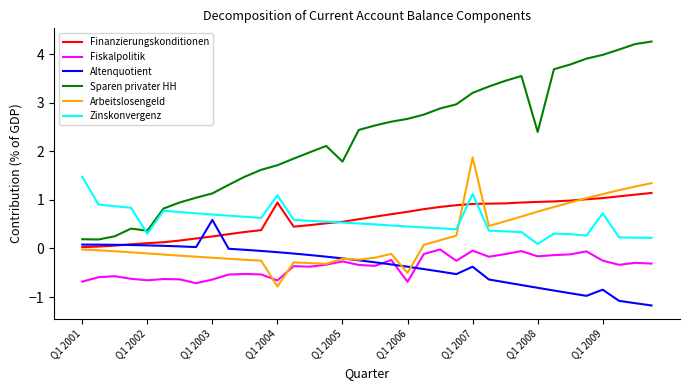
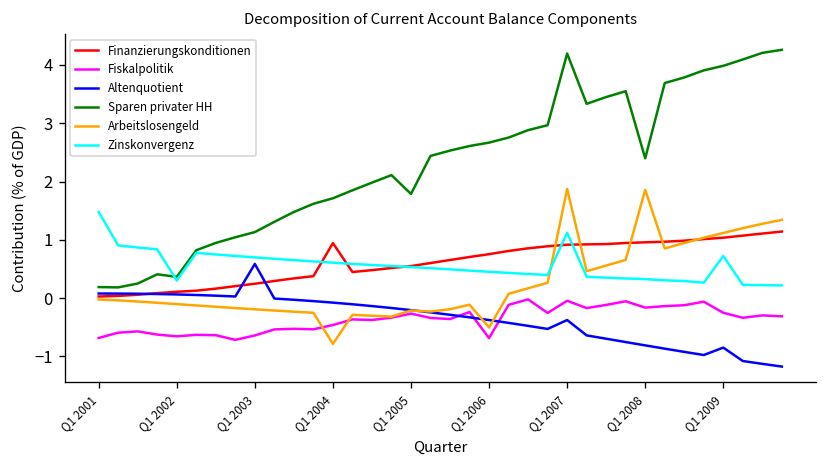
Fiskalpolitik, Q1 2004: -0.7 -> -0.5
Zinskonvergenz, Q1 2004: 1.1 -> 0.6
Sparen privater HH, Q1 2007: 3.2 -> 4.2
Arbeitslosengeld, Q1 2008: 0.8 -> 1.9
Zinskonvergenz, Q1 2008: 0.1 -> 0.3
